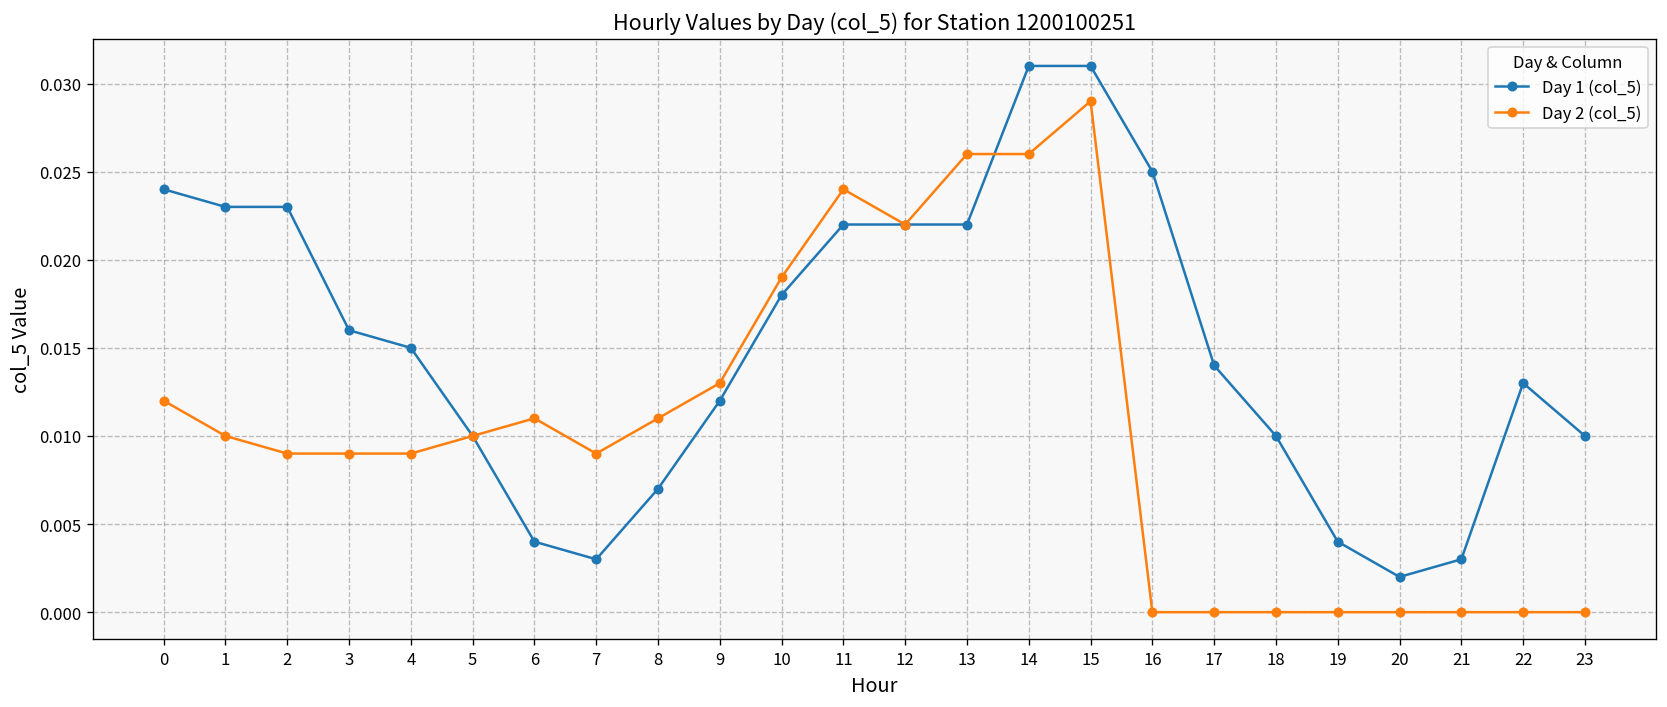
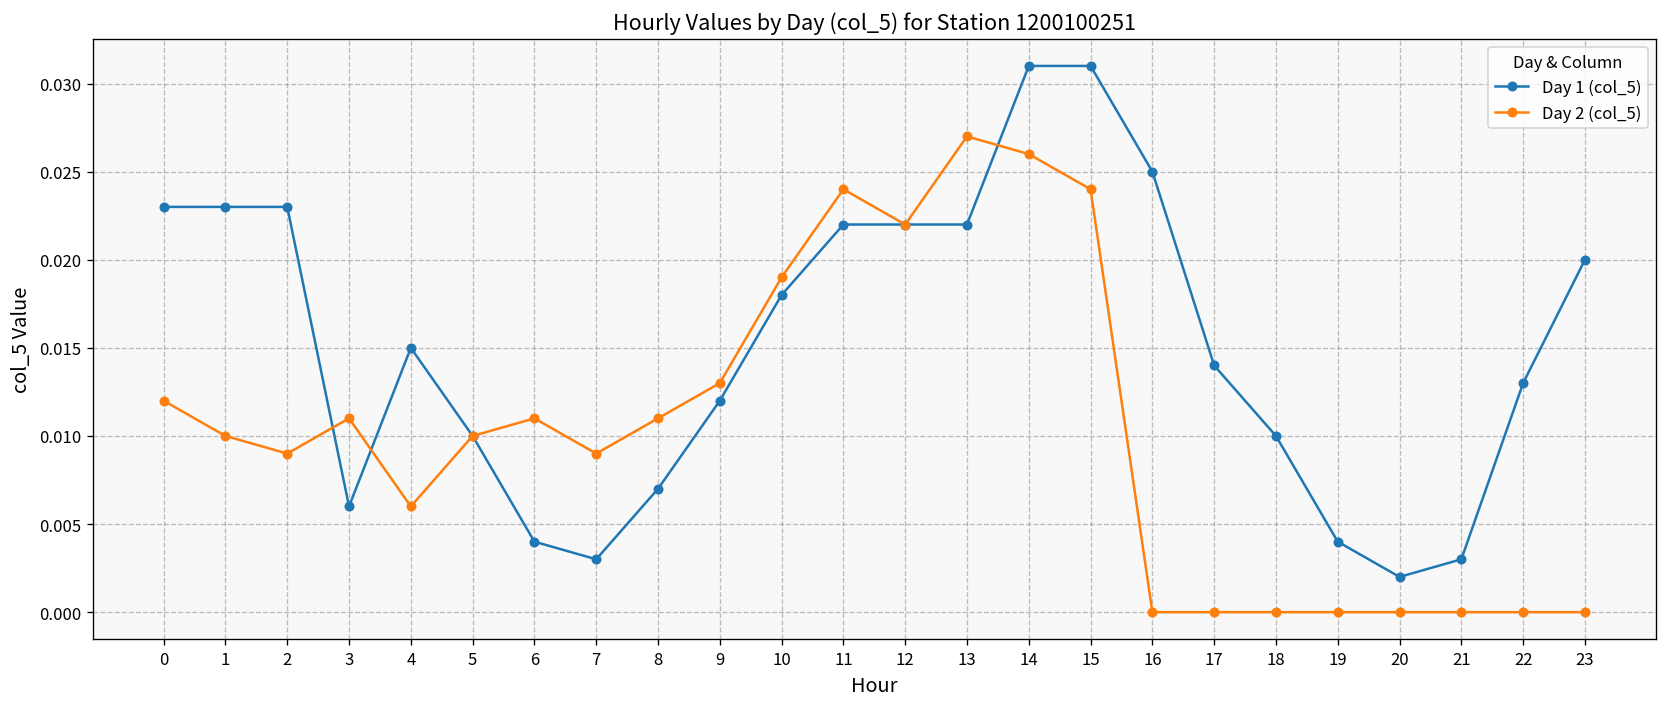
Day 1 (col_5), 0: 0.024 -> 0.023
Day 1 (col_5), 3: 0.016 -> 0.006
Day 2 (col_5), 3: 0.009 -> 0.011
Day 2 (col_5), 4: 0.009 -> 0.006
Day 2 (col_5), 13: 0.026 -> 0.027
Day 2 (col_5), 15: 0.029 -> 0.024
Day 1 (col_5), 23: 0.01 -> 0.02
